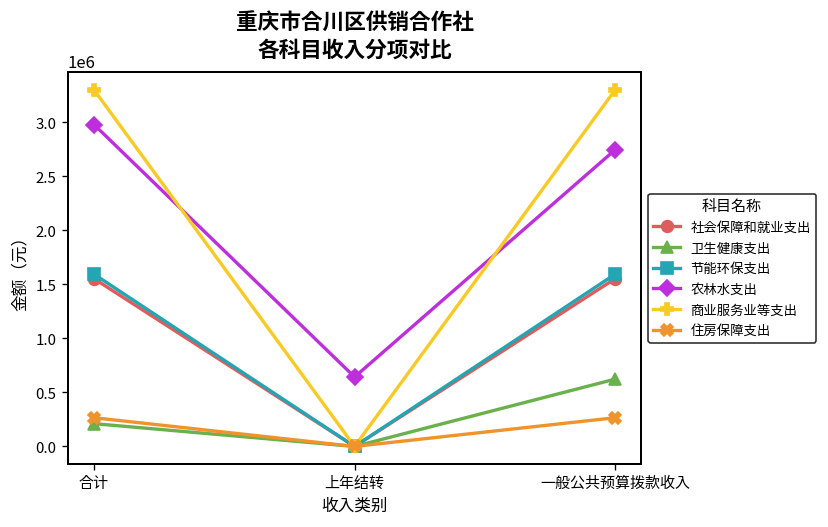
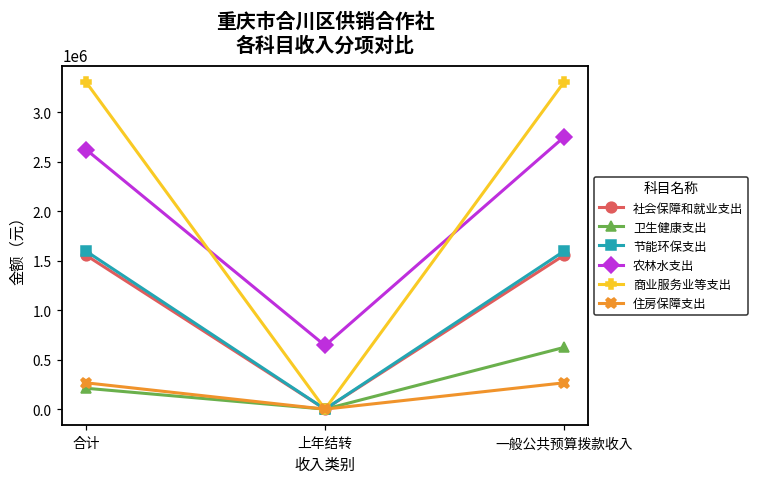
农林水支出, 合计: 3000000 -> 2600000
